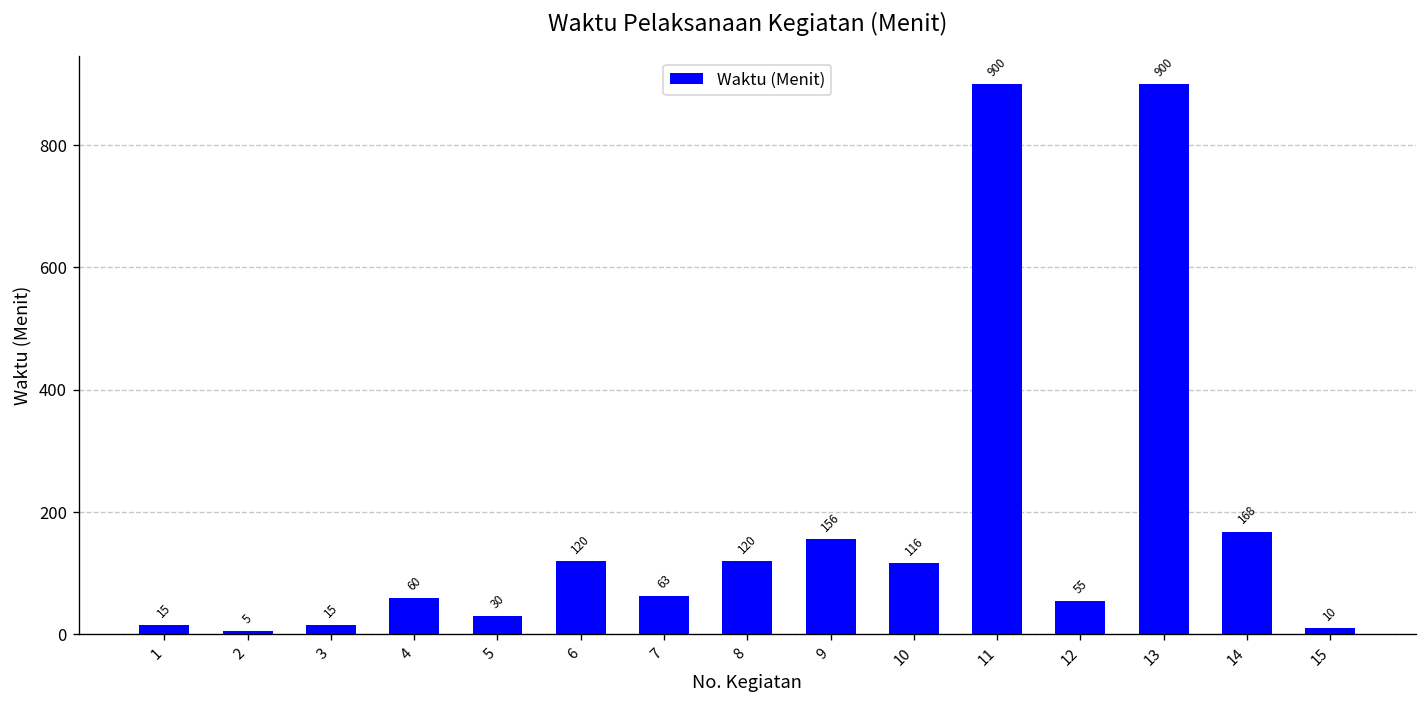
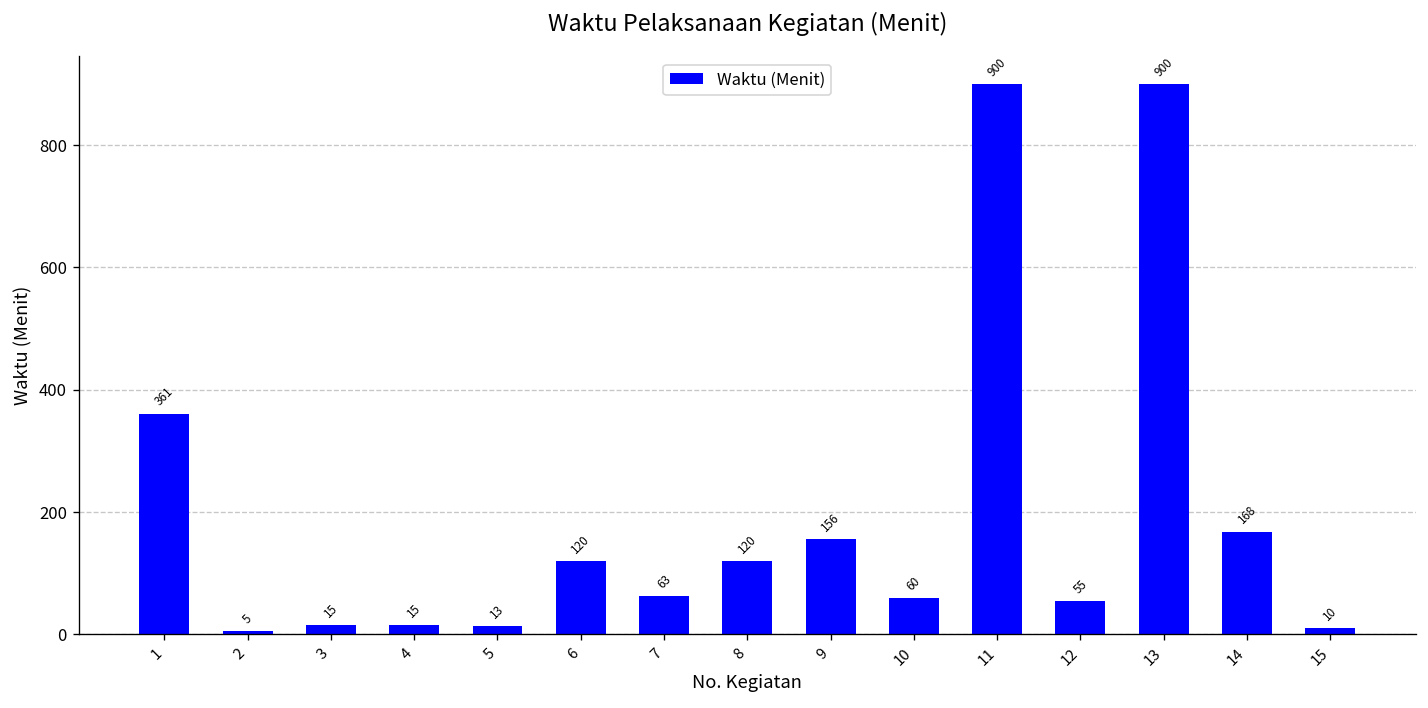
1: 15 -> 361
4: 60 -> 15
5: 30 -> 13
10: 116 -> 60
